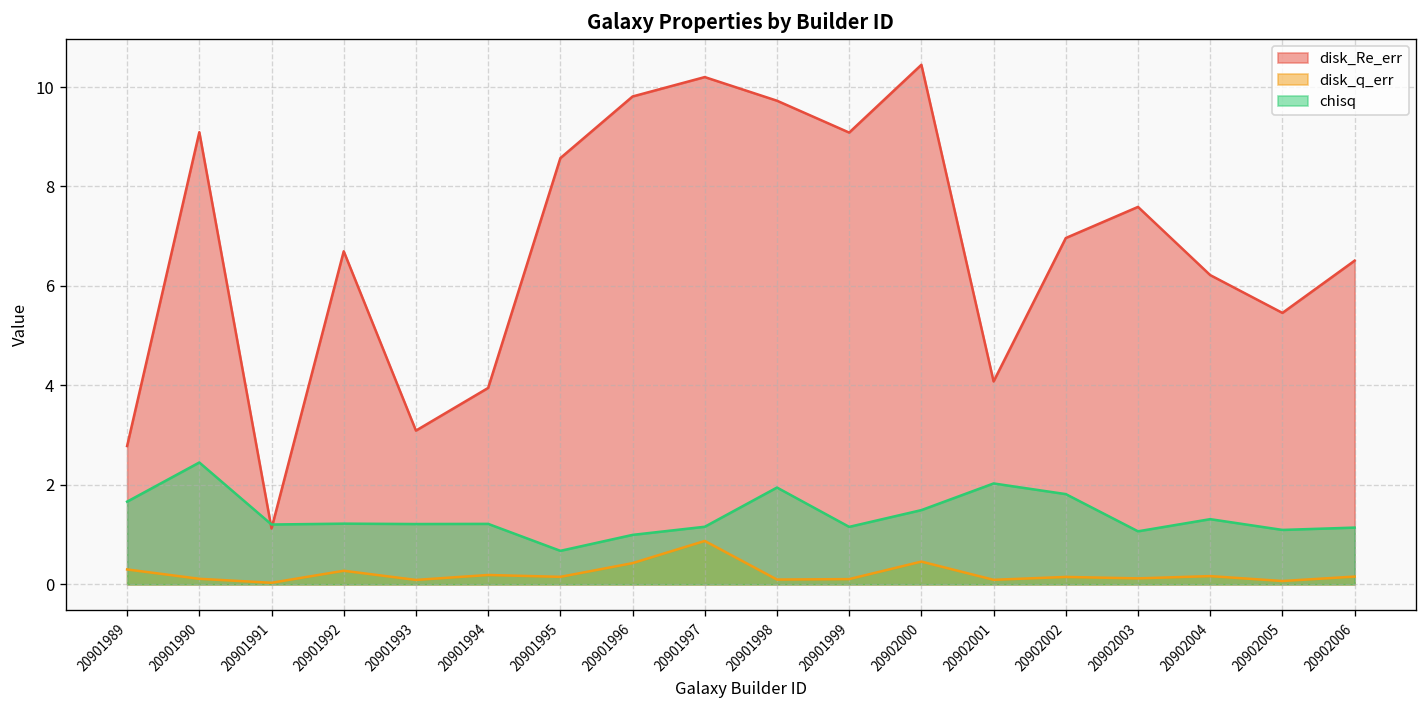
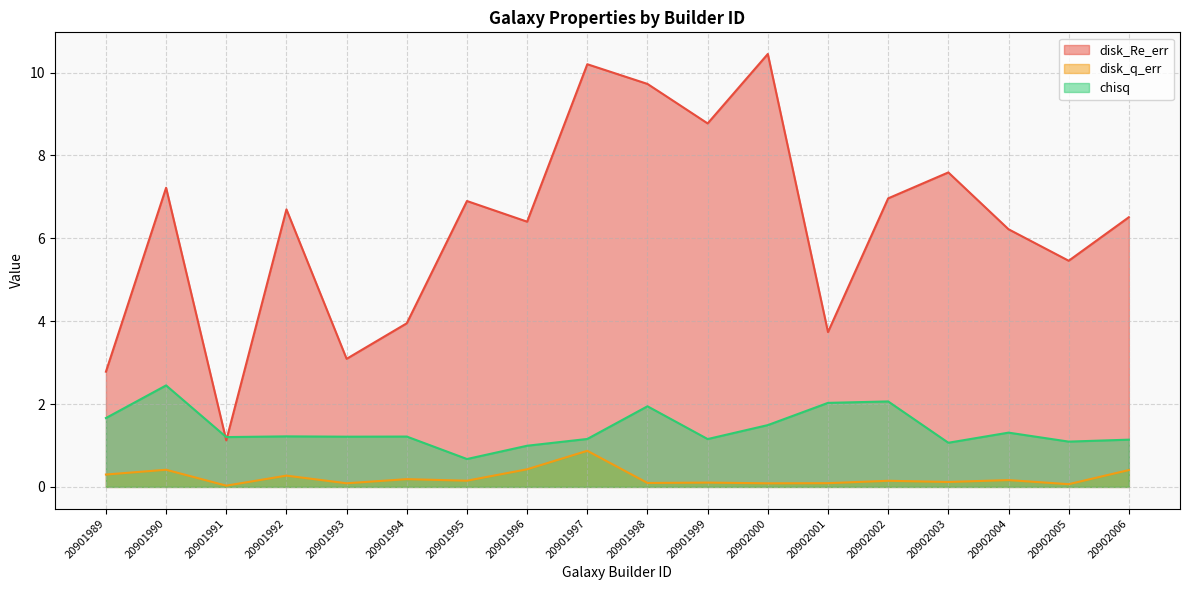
disk_Re_err, 20901990: 9.1 -> 7.2
disk_q_err, 20901990: 0.1 -> 0.4
disk_Re_err, 20901995: 8.6 -> 6.9
disk_Re_err, 20901996: 9.8 -> 6.4
disk_Re_err, 20901999: 9.1 -> 8.8
disk_q_err, 20902000: 0.5 -> 0.1
disk_Re_err, 20902001: 4.1 -> 3.7
chisq, 20902002: 1.8 -> 2.1
disk_q_err, 20902006: 0.2 -> 0.4
